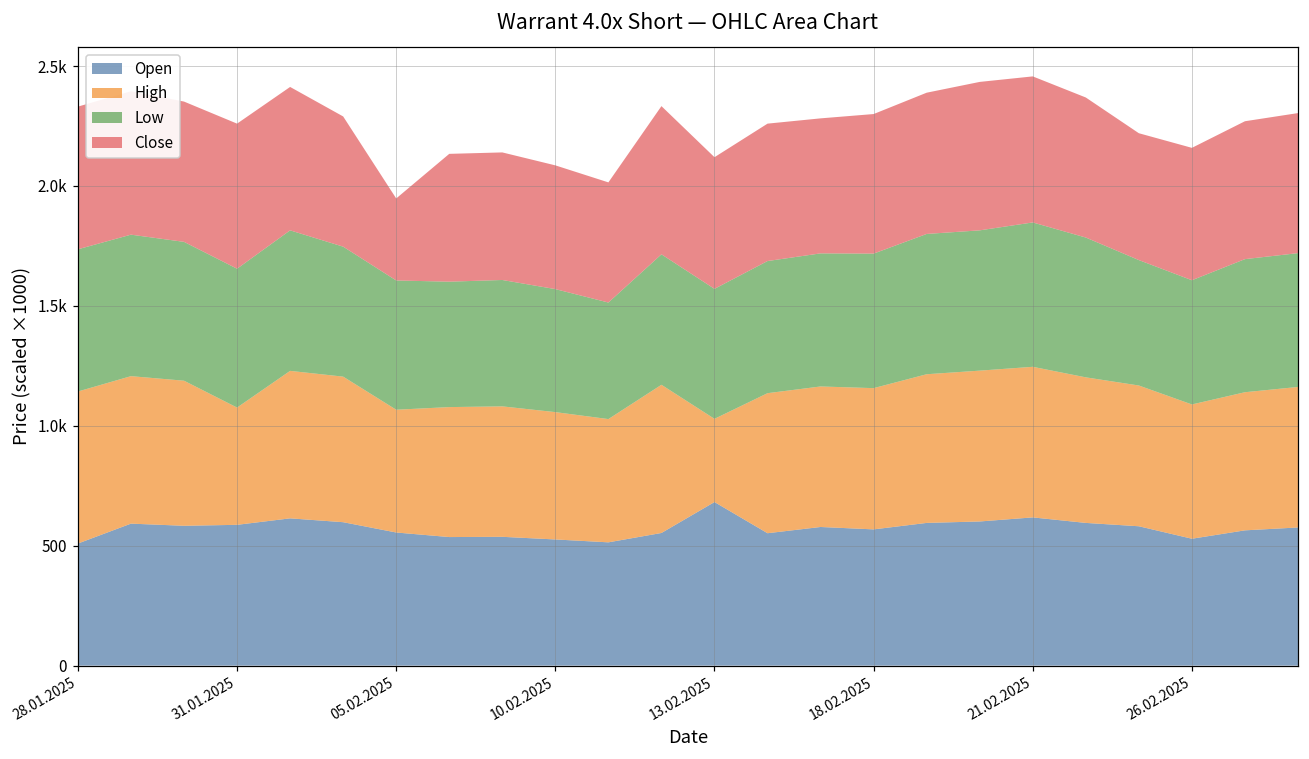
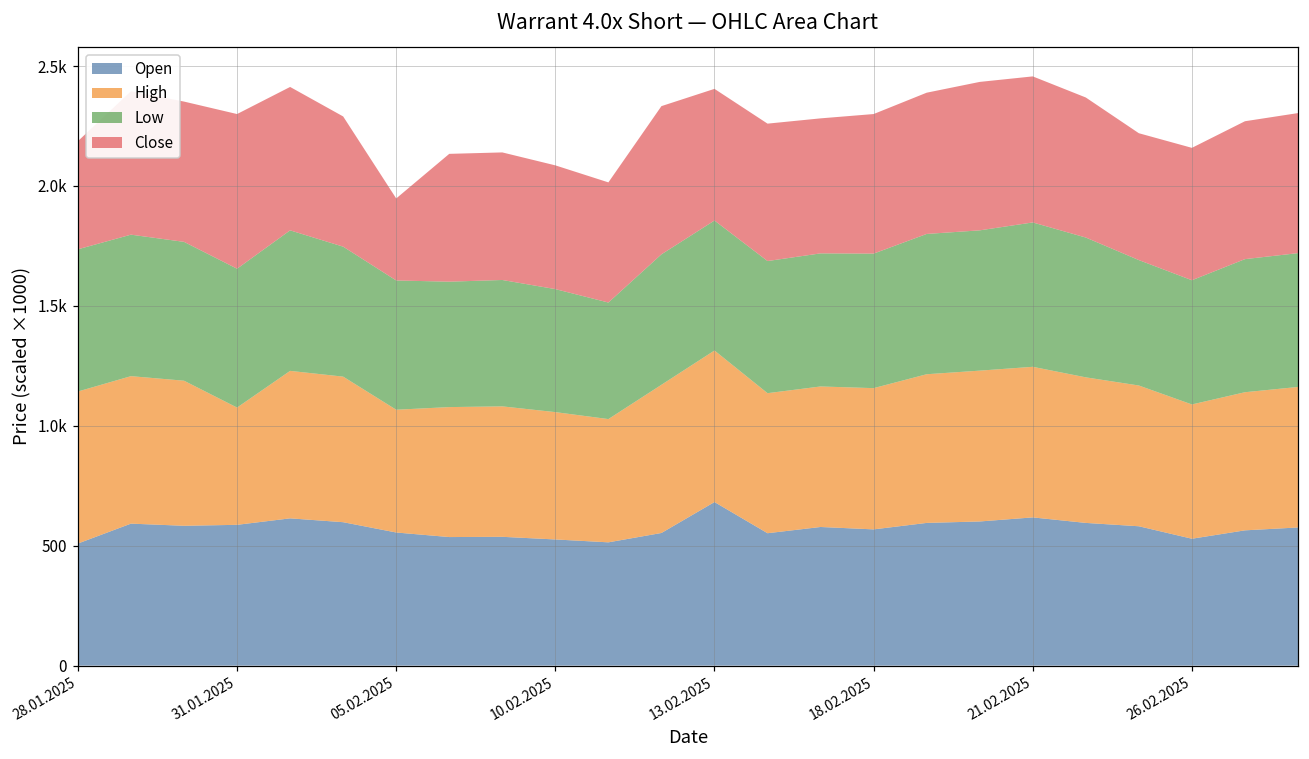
Close, 28.01.2025: 600 -> 450
Close, 31.01.2025: 610 -> 650
High, 13.02.2025: 350 -> 630
